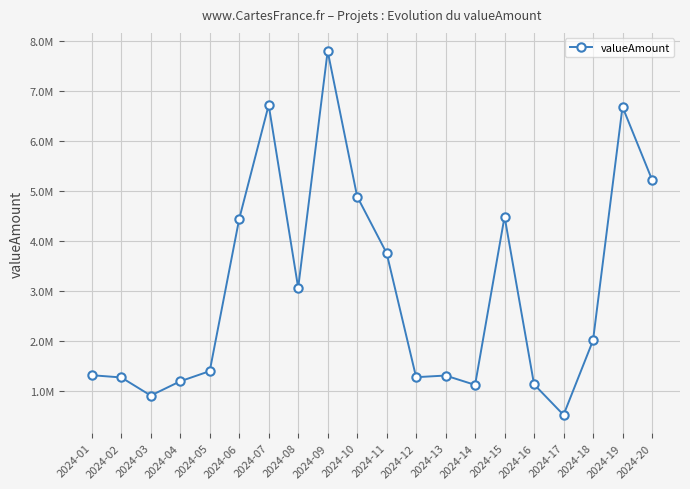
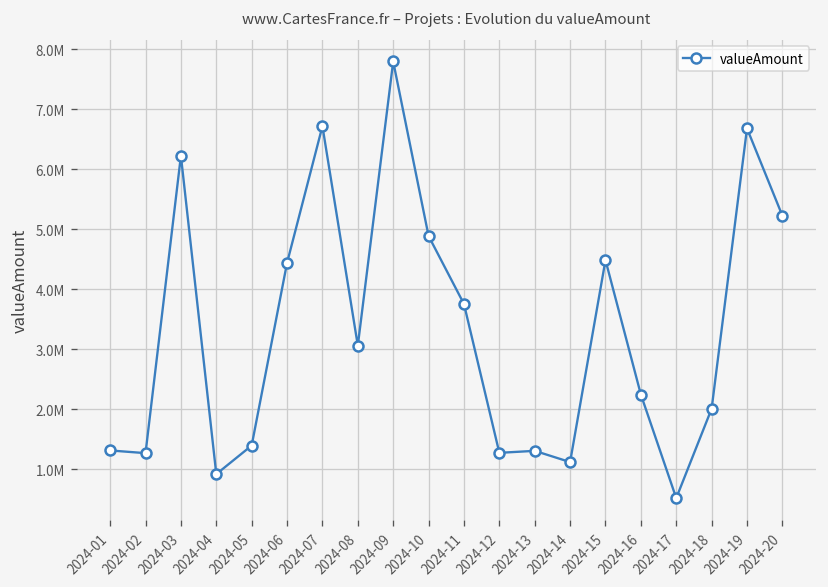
2024-03: 900000 -> 6200000
2024-04: 1200000 -> 900000
2024-16: 1100000 -> 2200000
